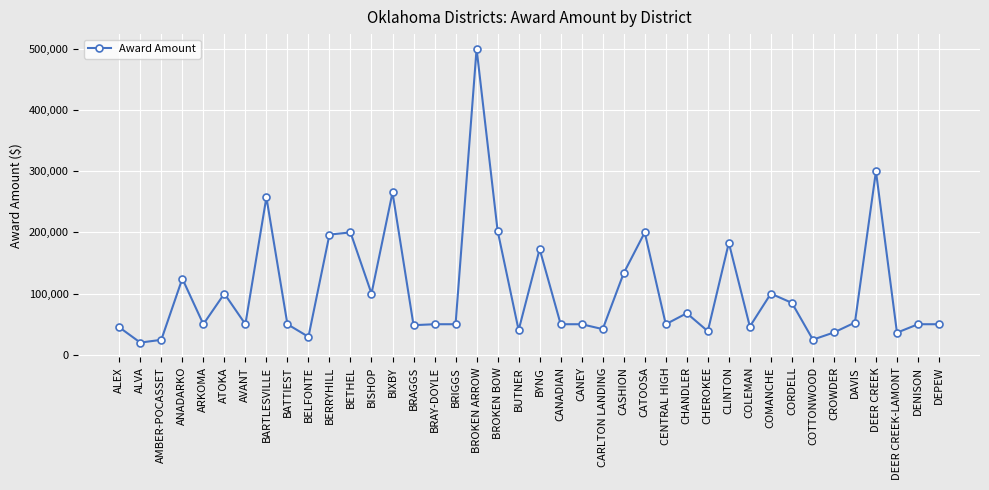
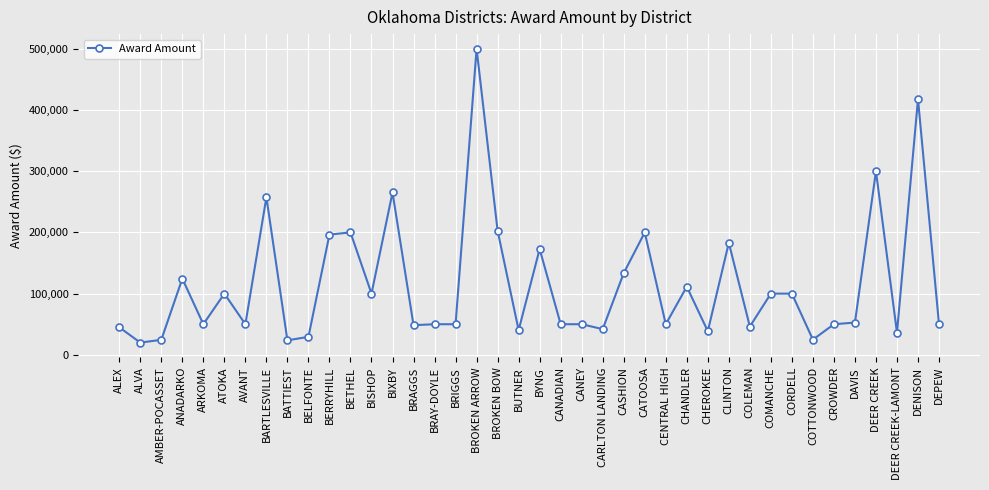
BATTIEST: 50,000 -> 20,000
CHANDLER: 70,000 -> 110,000
CORDELL: 80,000 -> 100,000
CROWDER: 40,000 -> 50,000
DENISON: 50,000 -> 420,000
